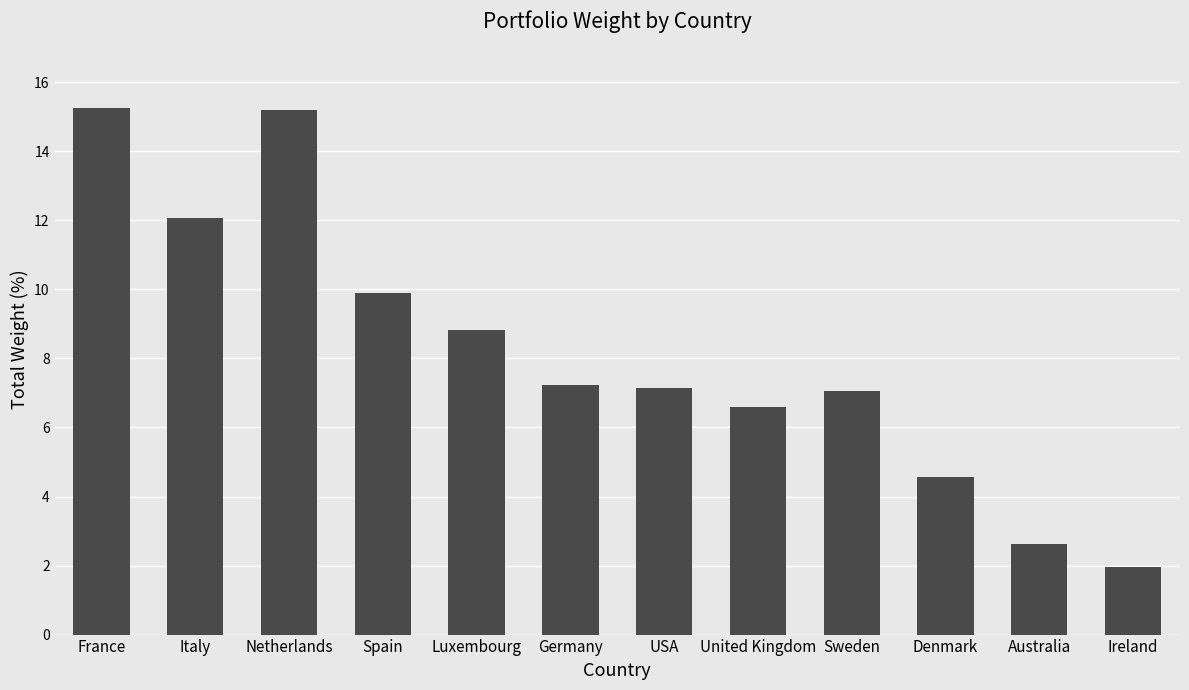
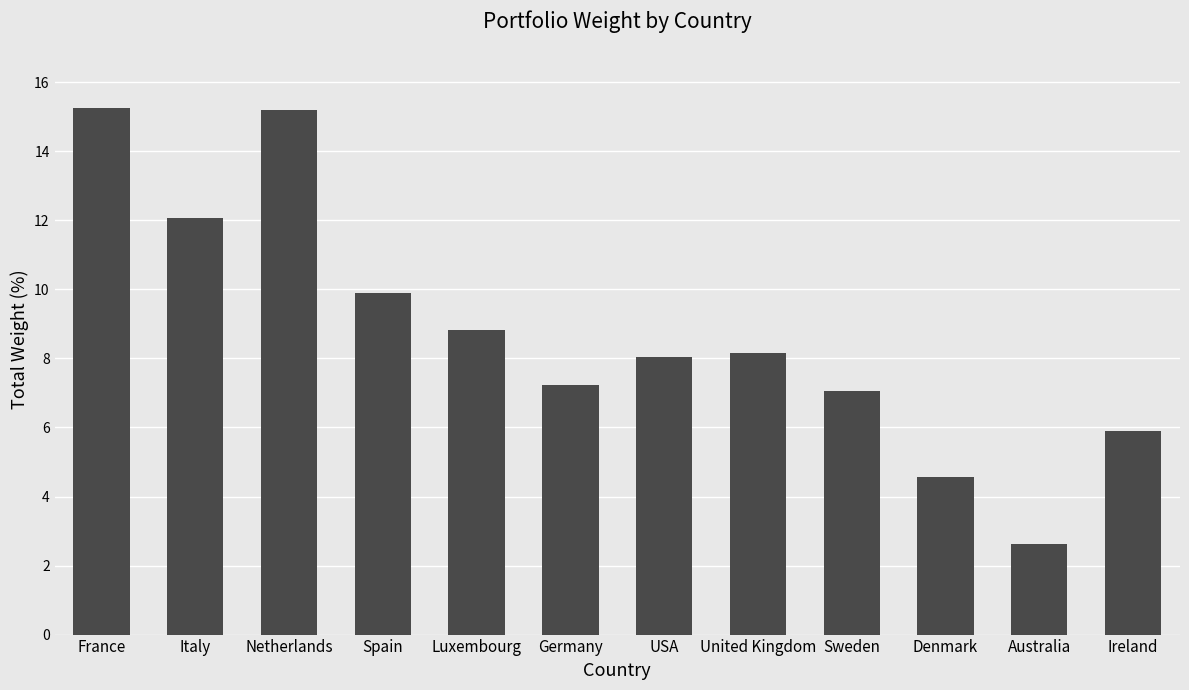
USA: 7.1 -> 8.0
United Kingdom: 6.6 -> 8.2
Ireland: 2.0 -> 5.9
